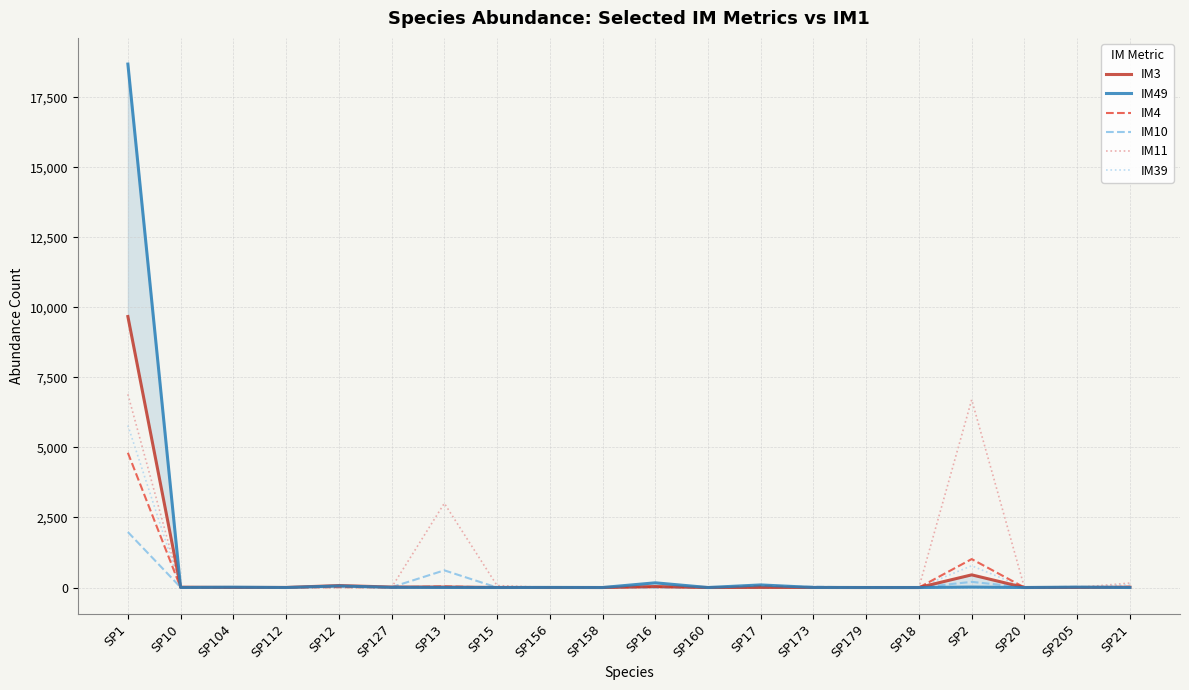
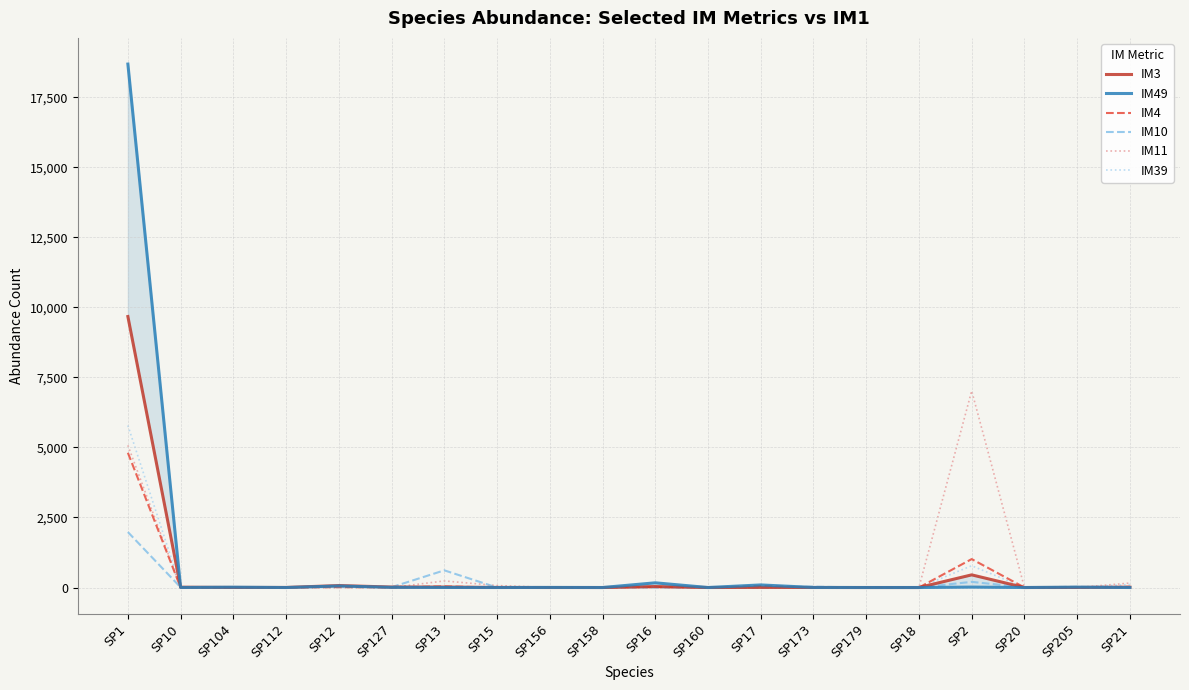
IM11, SP1: 6,900 -> 5,100
IM11, SP13: 3,000 -> 200
IM11, SP2: 6,700 -> 7,000
